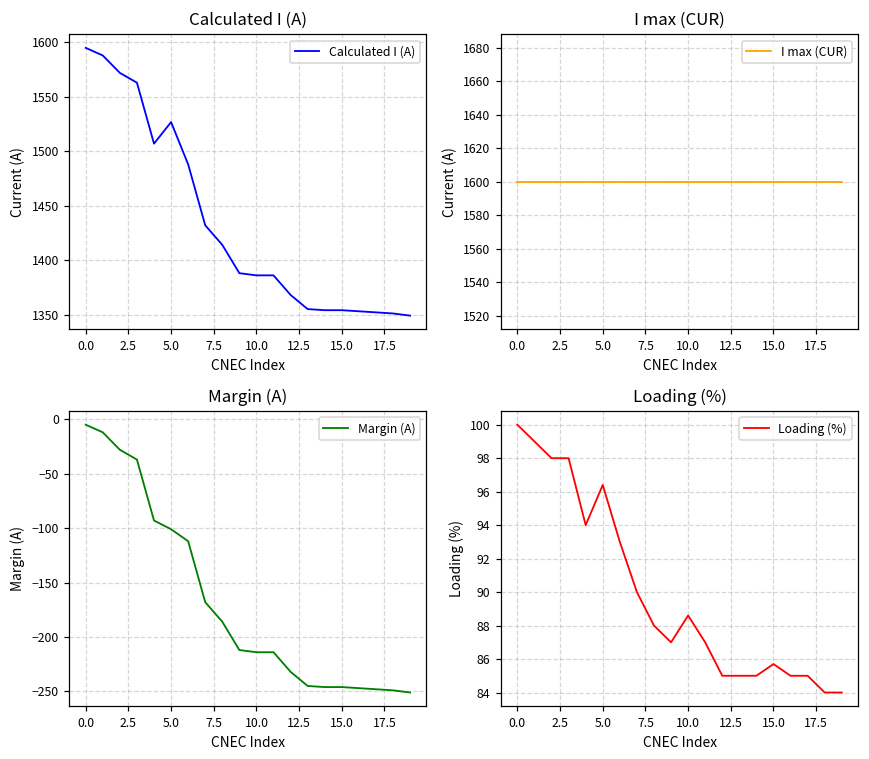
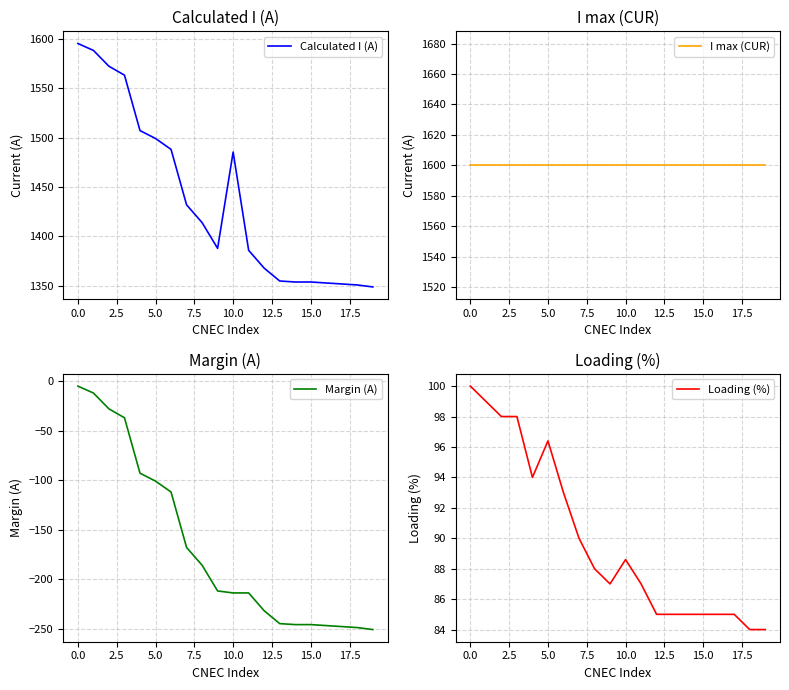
Calculated I (A), 5.0: 1530 -> 1500
Calculated I (A), 10.0: 1390 -> 1490
Loading (%), 15.0: 85.7 -> 85.0
